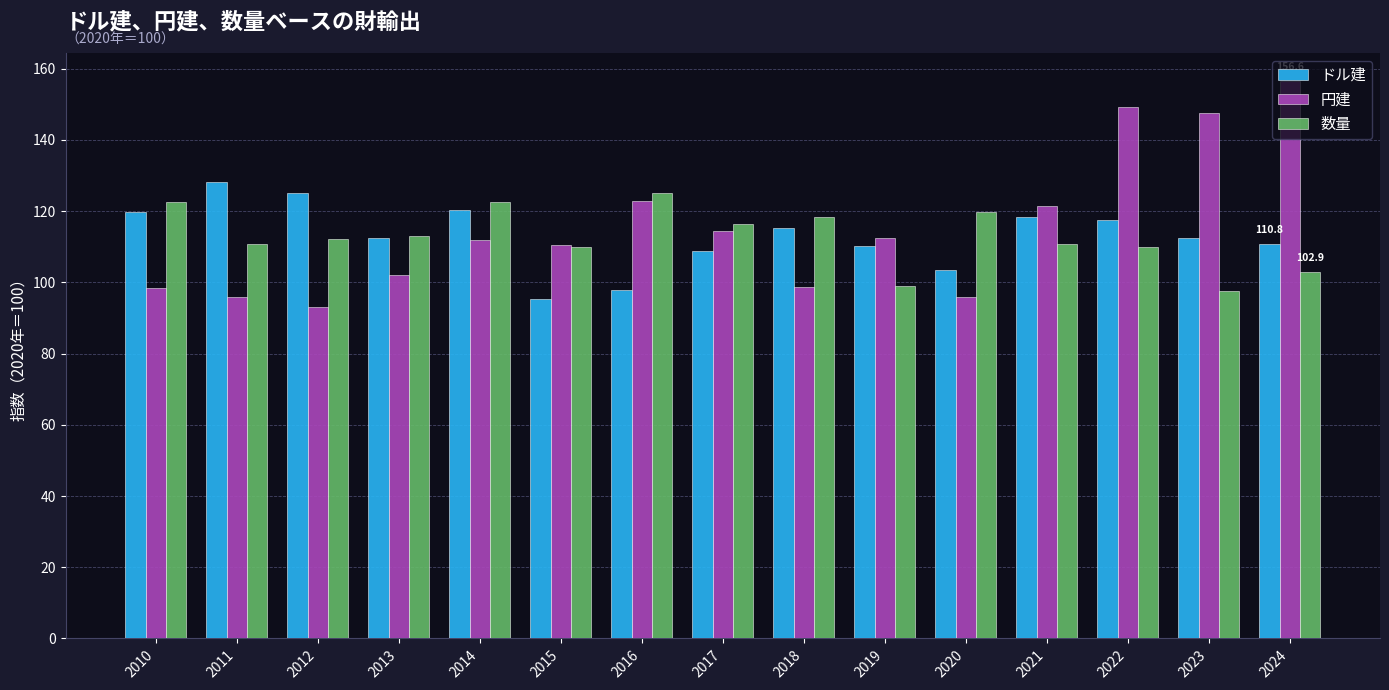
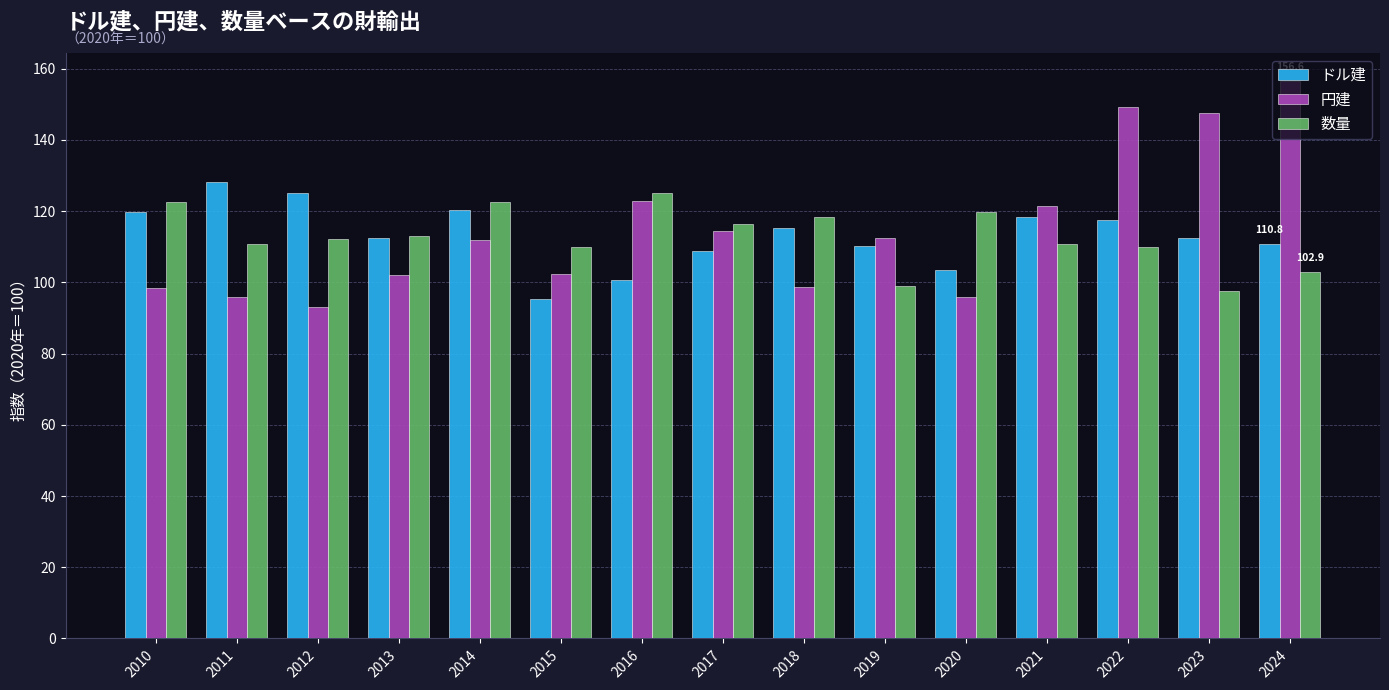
円建, 2015: 111 -> 103
ドル建, 2016: 98 -> 101
